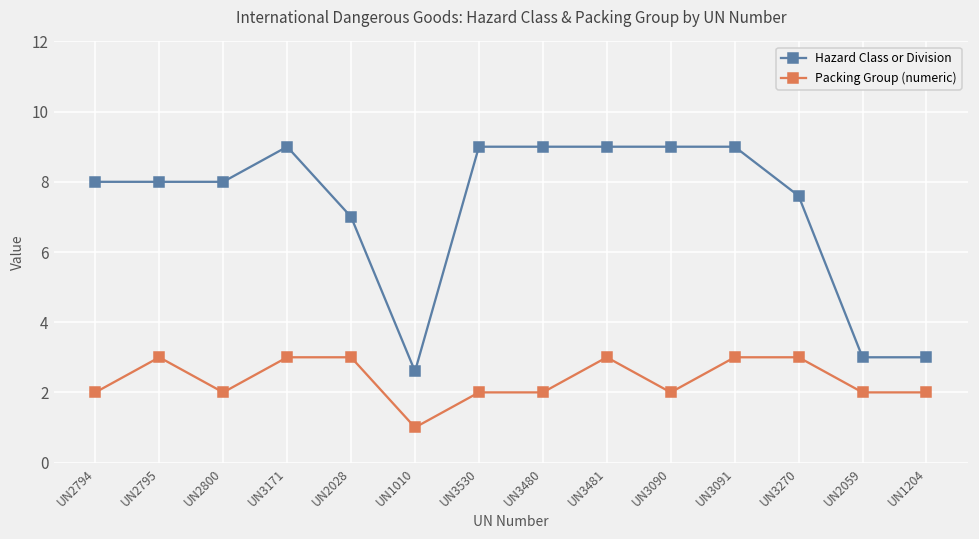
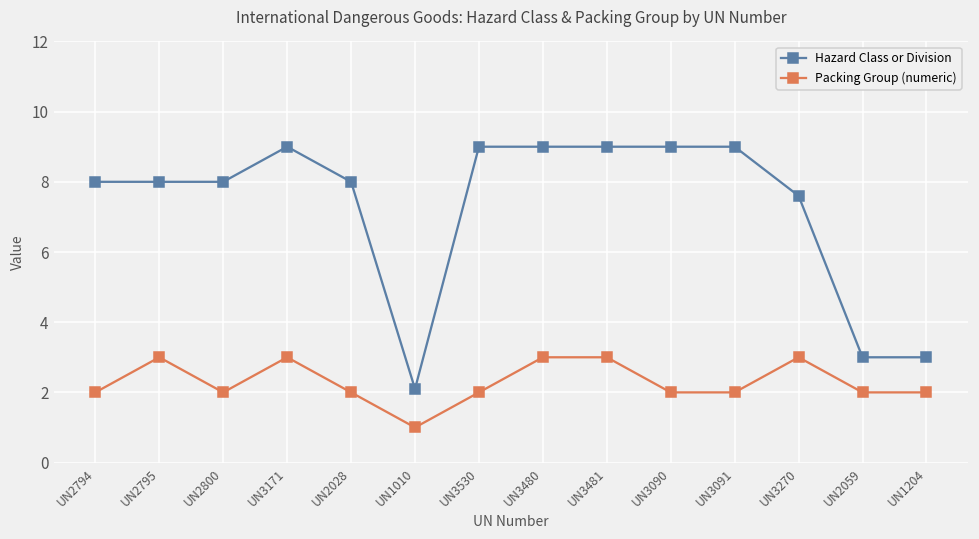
Hazard Class or Division, UN2028: 7 -> 8
Packing Group (numeric), UN2028: 3 -> 2
Hazard Class or Division, UN1010: 2.6 -> 2.1
Packing Group (numeric), UN3480: 2 -> 3
Packing Group (numeric), UN3091: 3 -> 2
